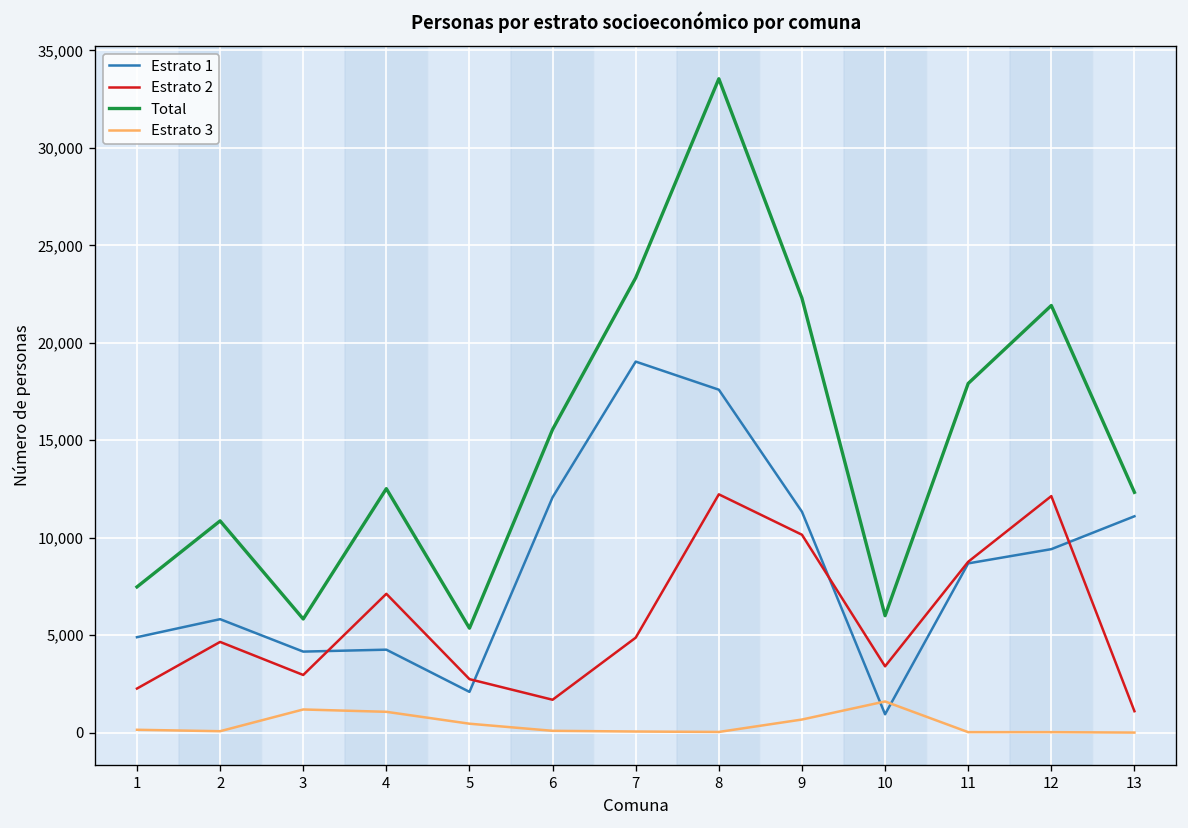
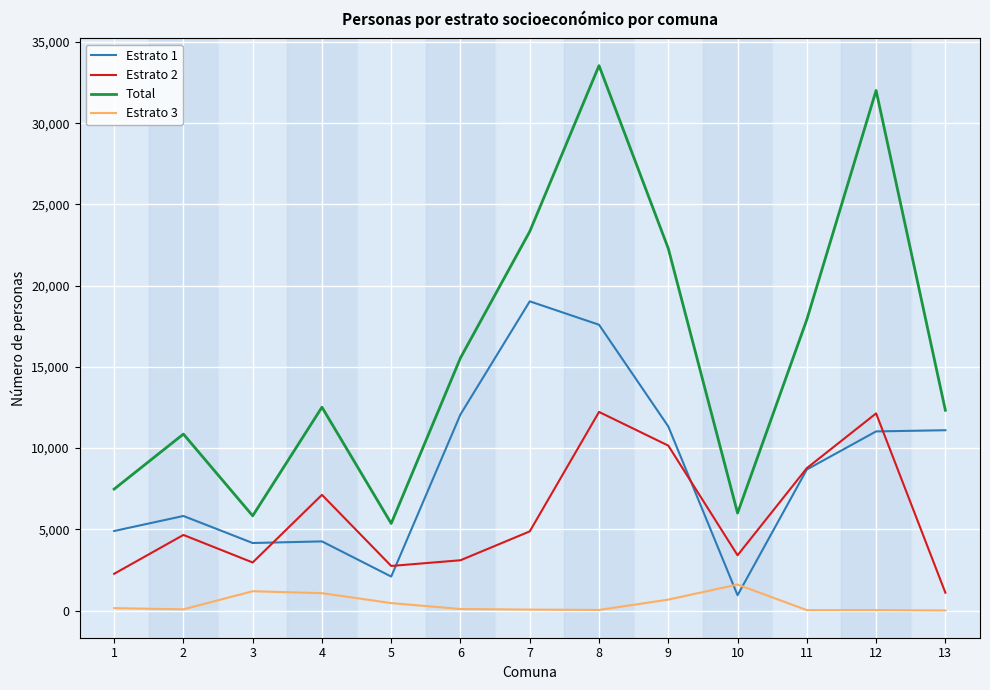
Estrato 2, 6: 1,700 -> 3,100
Estrato 1, 12: 9,400 -> 11,000
Total, 12: 21,900 -> 32,000
